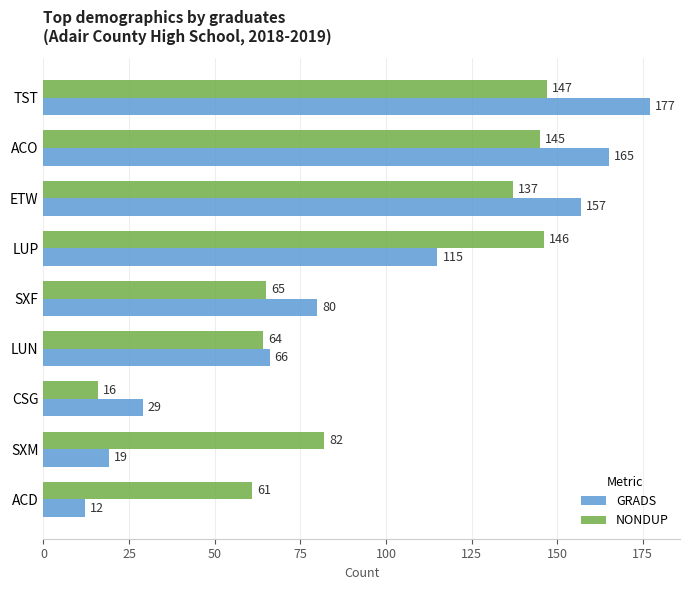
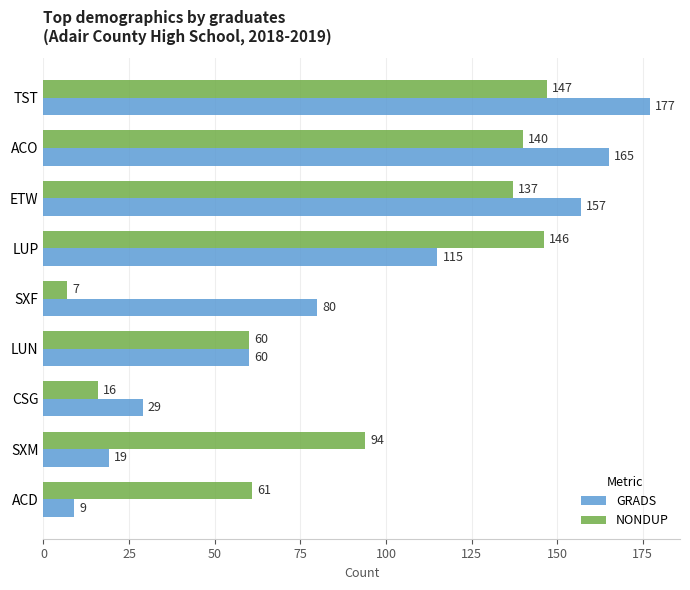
NONDUP, ACO: 145 -> 140
NONDUP, SXF: 65 -> 7
NONDUP, LUN: 64 -> 60
GRADS, LUN: 66 -> 60
NONDUP, SXM: 82 -> 94
GRADS, ACD: 12 -> 9
